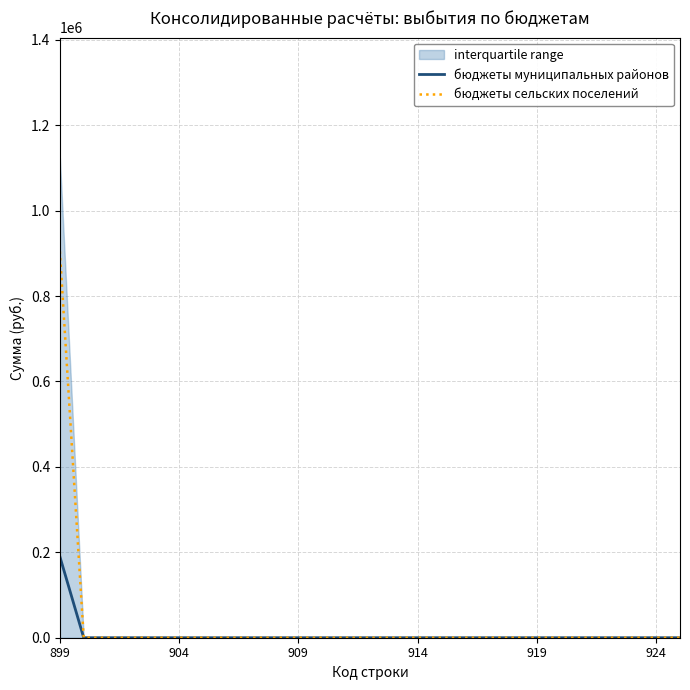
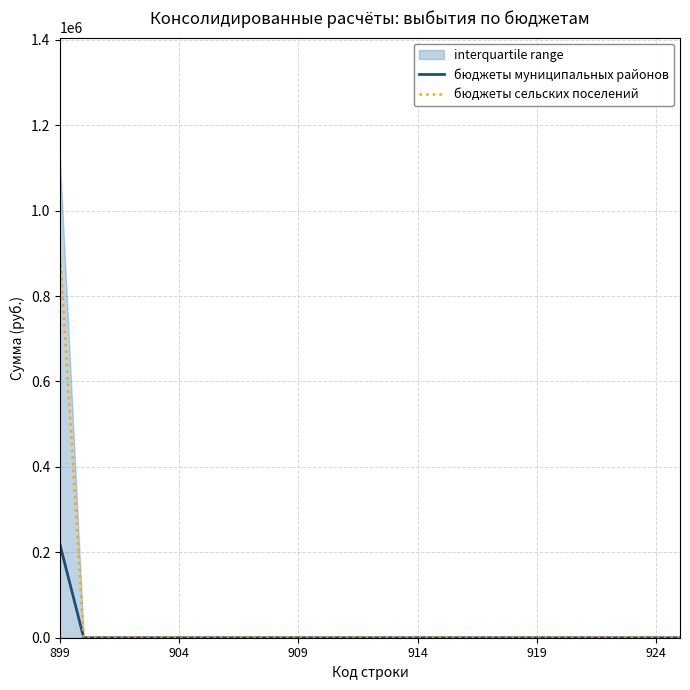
бюджеты муниципальных районов, 899: 190000 -> 220000
